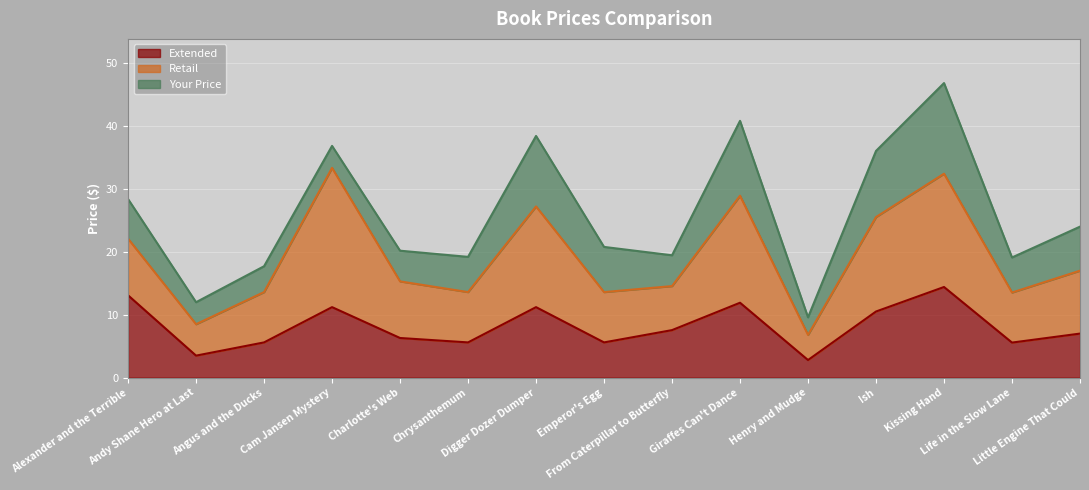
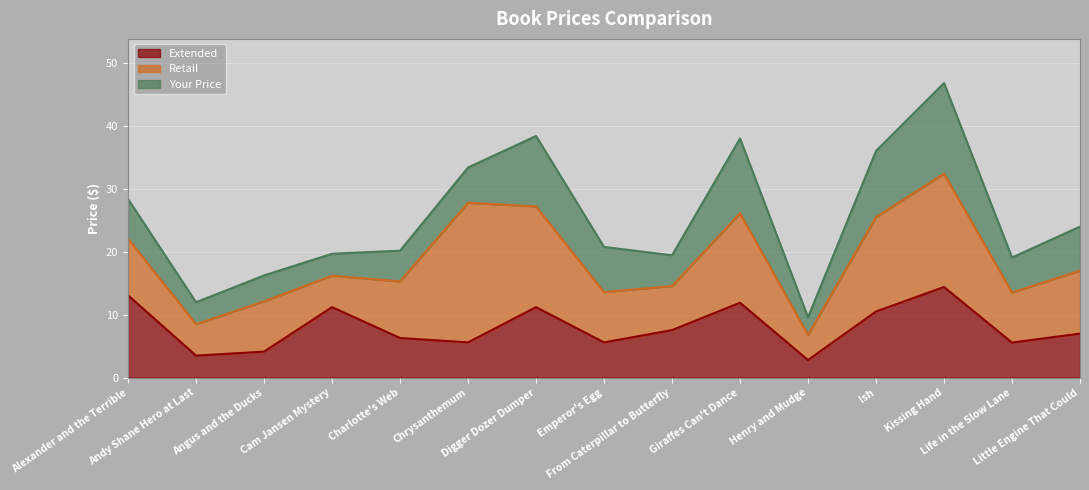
Extended, Angus and the Ducks: 6 -> 4
Retail, Cam Jansen Mystery: 22 -> 5
Retail, Chrysanthemum: 8 -> 22
Retail, Giraffes Can't Dance: 17 -> 14
